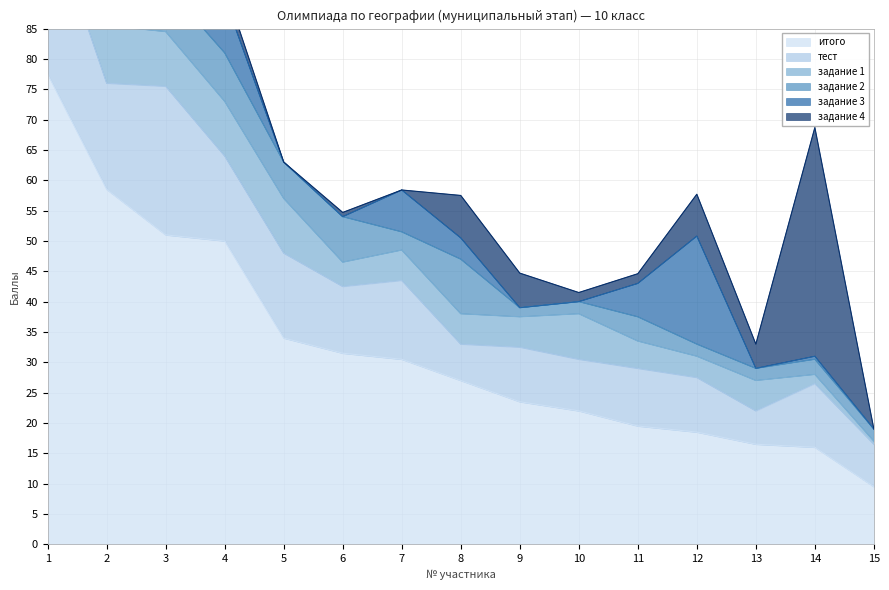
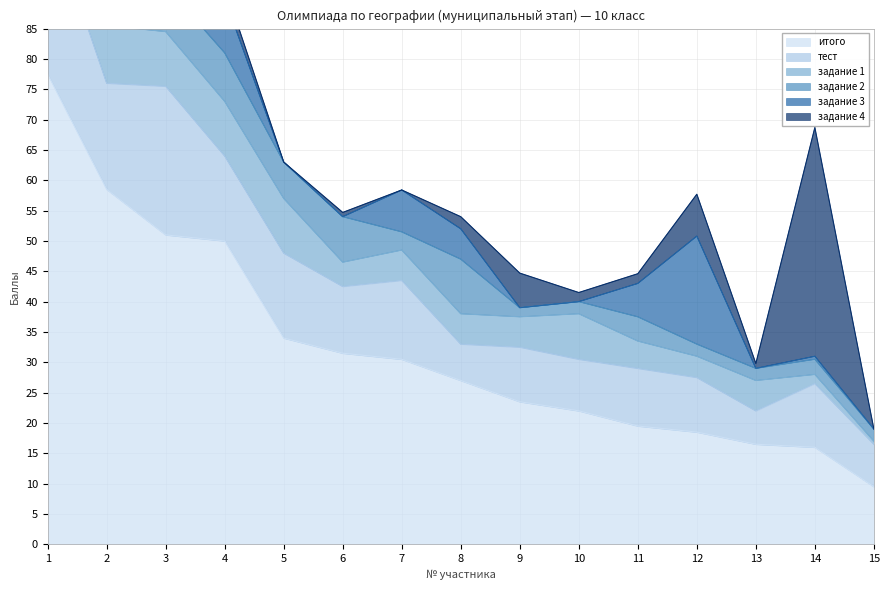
задание 3, 8: 4 -> 5
задание 4, 8: 7 -> 2
задание 4, 13: 4 -> 1
